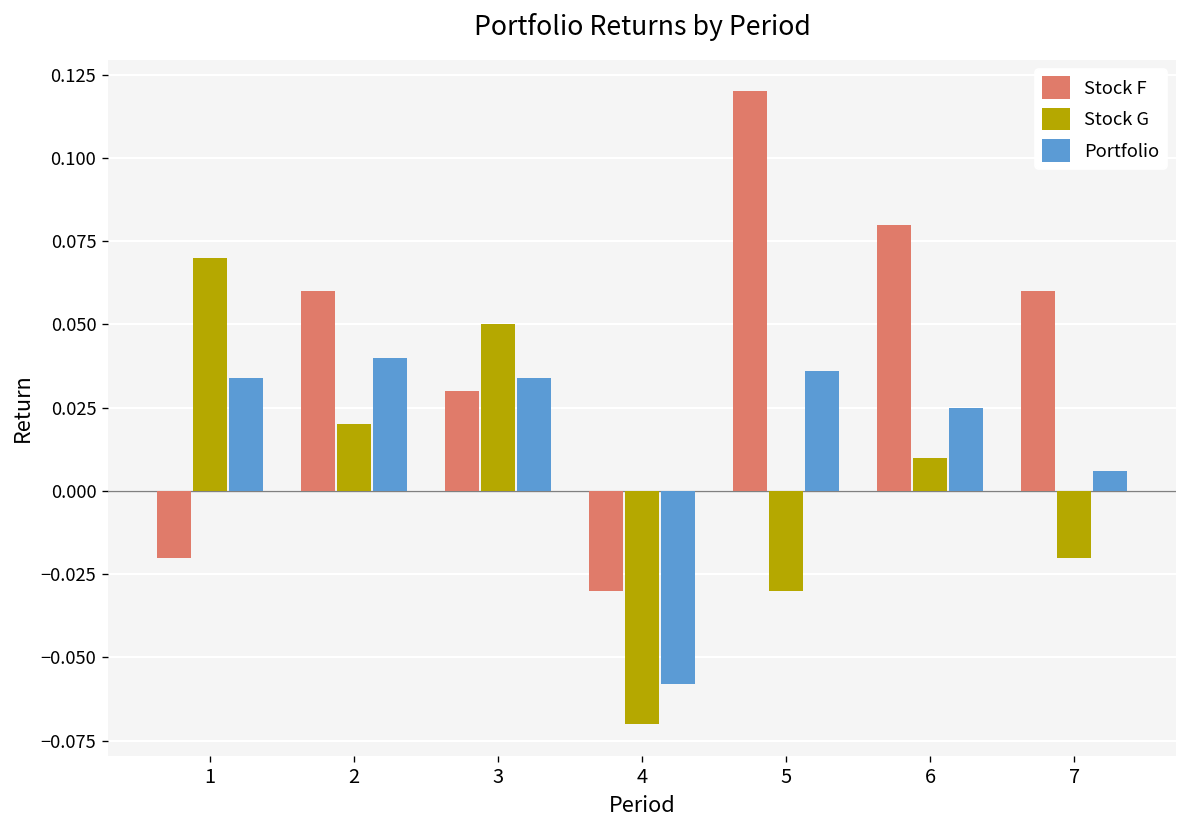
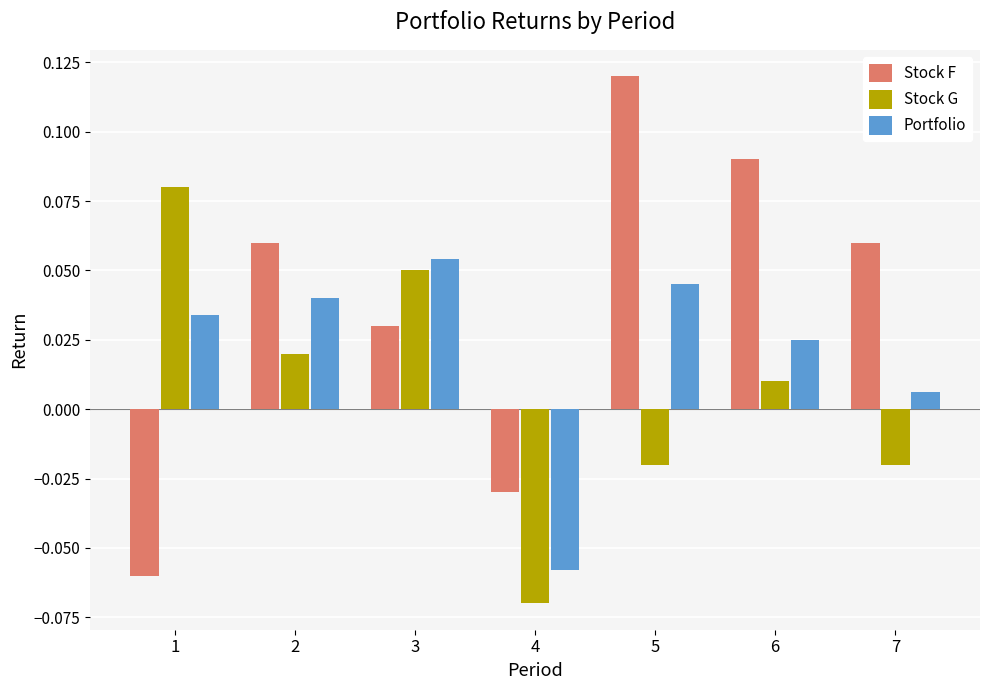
Stock F, 1: -0.02 -> -0.06
Stock G, 1: 0.07 -> 0.08
Portfolio, 3: 0.034 -> 0.054
Stock G, 5: -0.03 -> -0.02
Portfolio, 5: 0.036 -> 0.045
Stock F, 6: 0.08 -> 0.09
